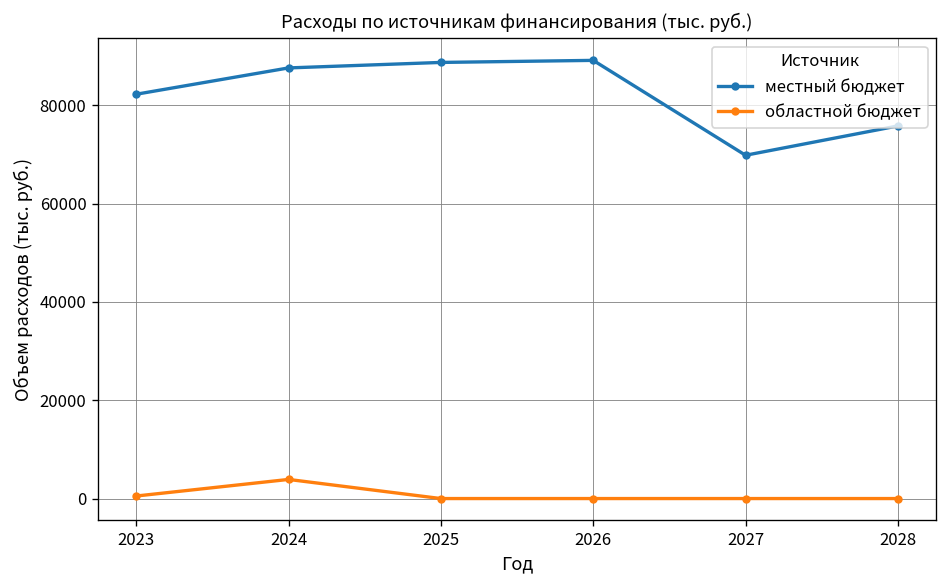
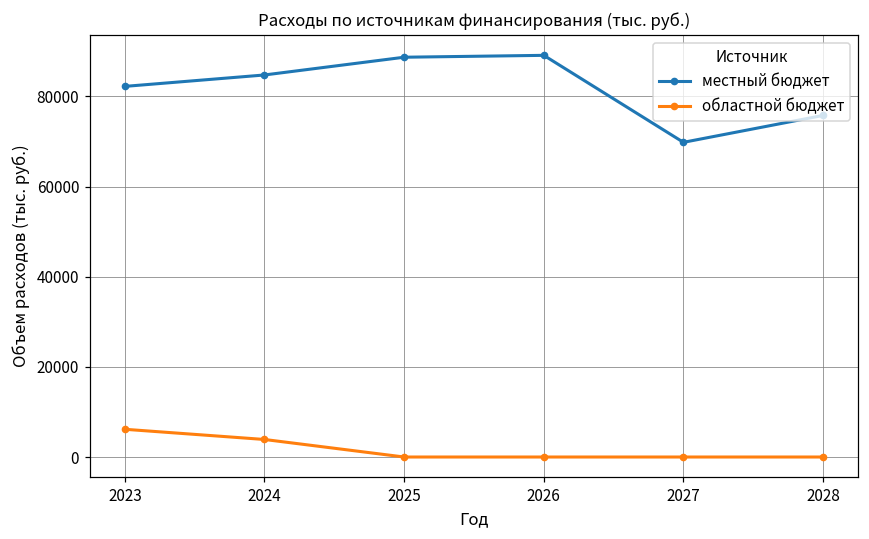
областной бюджет, 2023: 1000 -> 6000
местный бюджет, 2024: 88000 -> 85000
